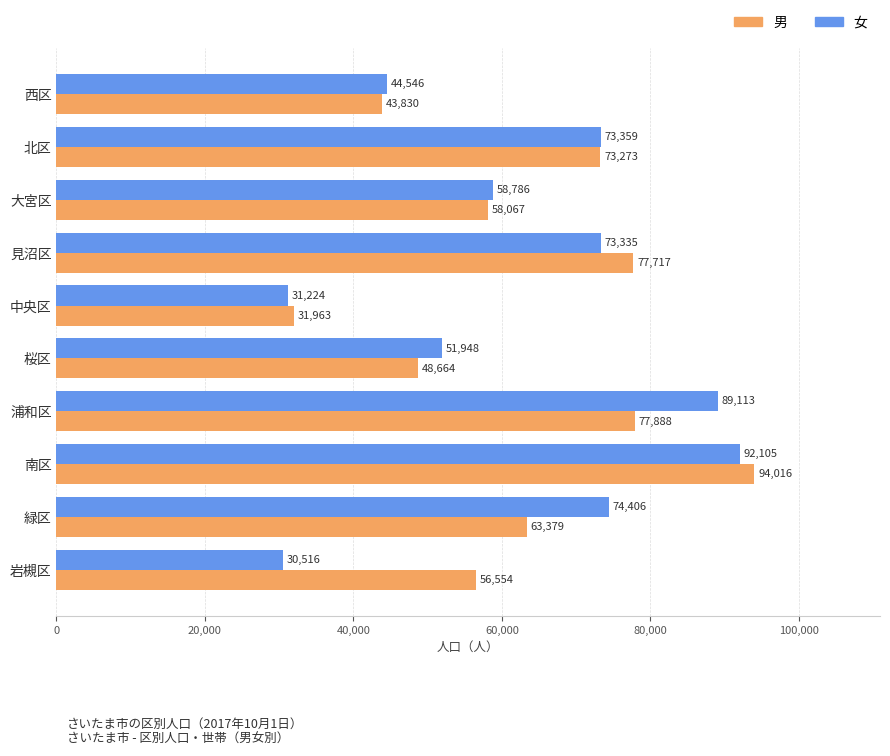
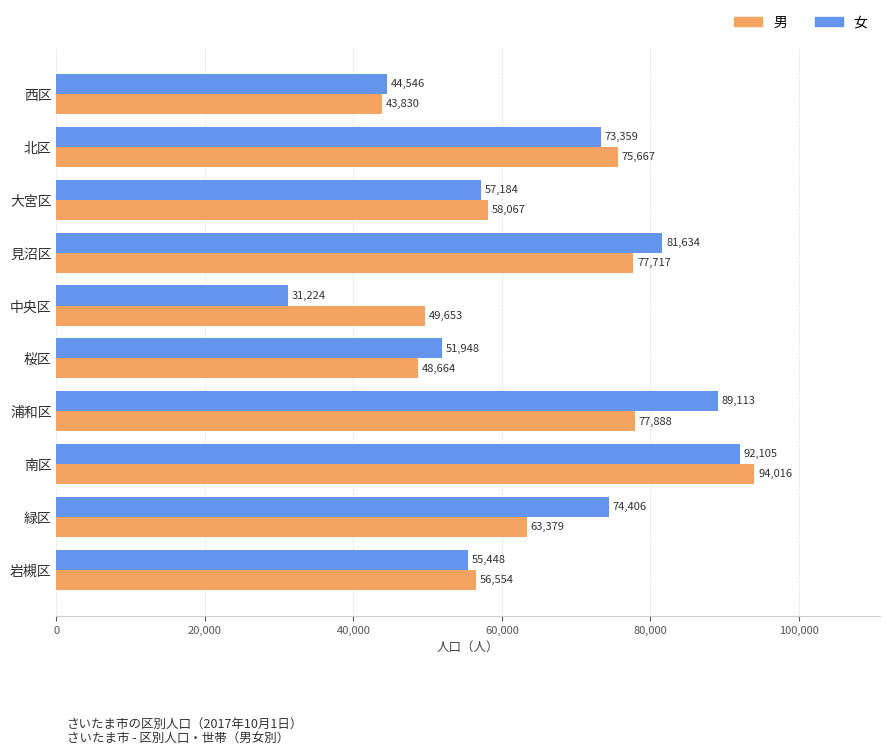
男, 北区: 73,273 -> 75,667
女, 大宮区: 58,786 -> 57,184
女, 見沼区: 73,335 -> 81,634
男, 中央区: 31,963 -> 49,653
女, 岩槻区: 30,516 -> 55,448
